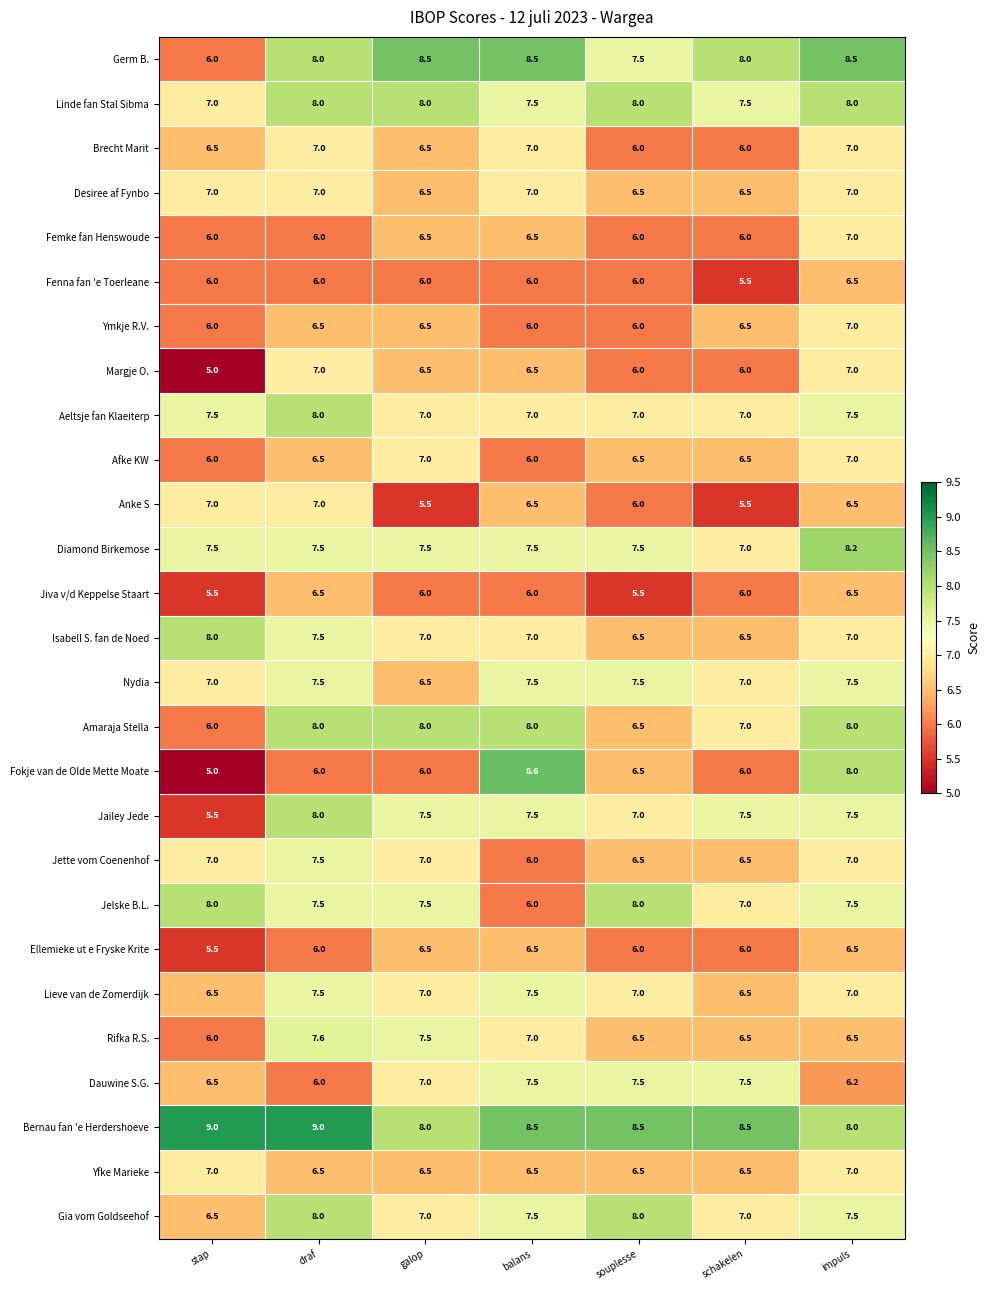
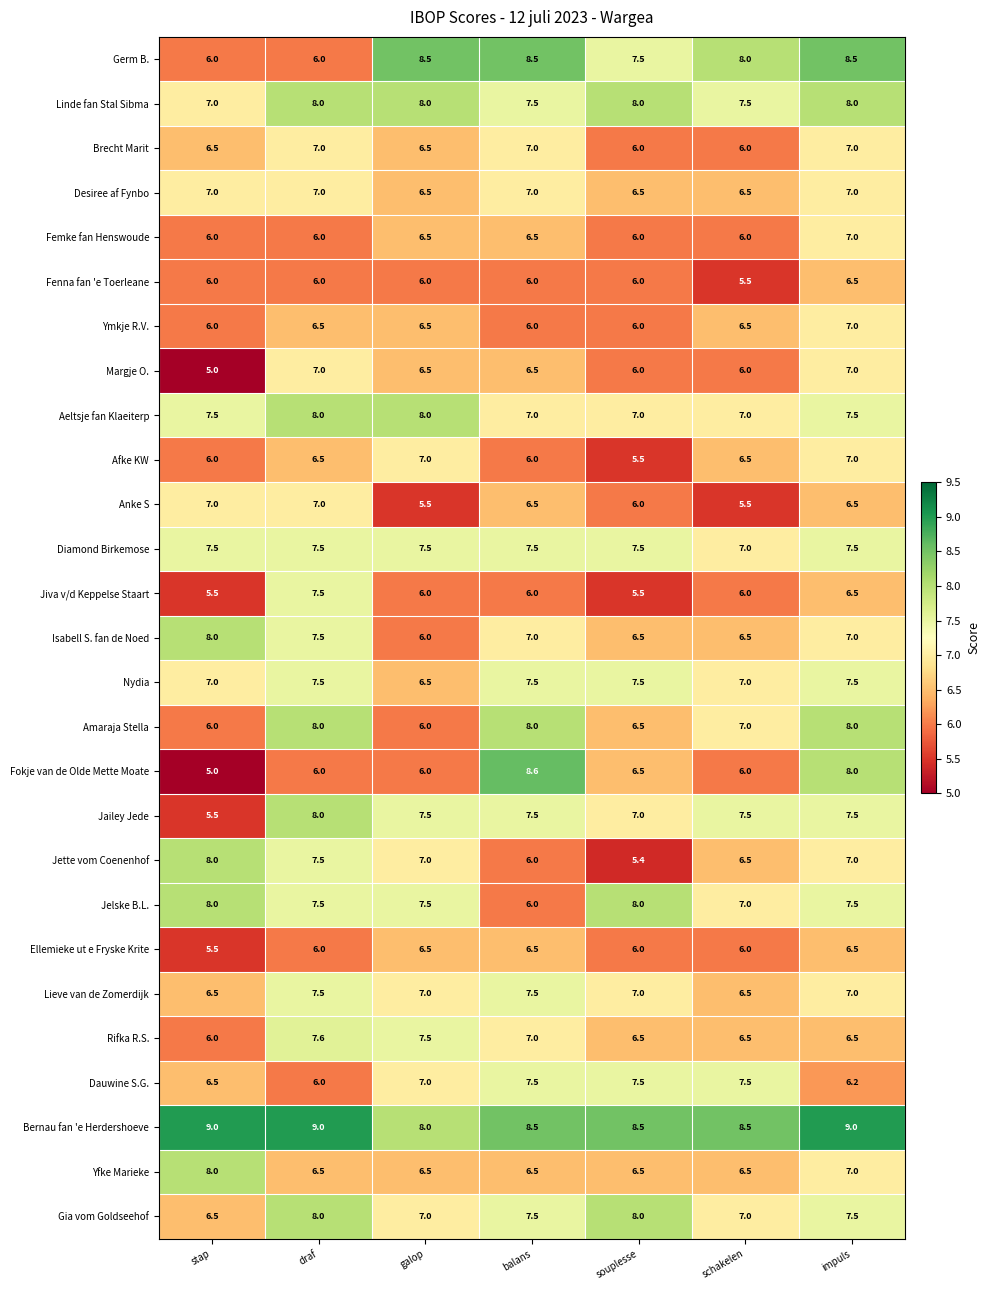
Germ B., draf: 8.0 -> 6.0
Aeltsje fan Klaeiterp, galop: 7.0 -> 8.0
Afke KW, souplesse: 6.5 -> 5.5
Diamond Birkemose, impuls: 8.2 -> 7.5
Jiva v/d Keppelse Staart, draf: 6.5 -> 7.5
Isabell S. fan de Noed, galop: 7.0 -> 6.0
Amaraja Stella, galop: 8.0 -> 6.0
Jette vom Coenenhof, stap: 7.0 -> 8.0
Jette vom Coenenhof, souplesse: 6.5 -> 5.4
Bernau fan 'e Herdershoeve, impuls: 8.0 -> 9.0
Yfke Marieke, stap: 7.0 -> 8.0
